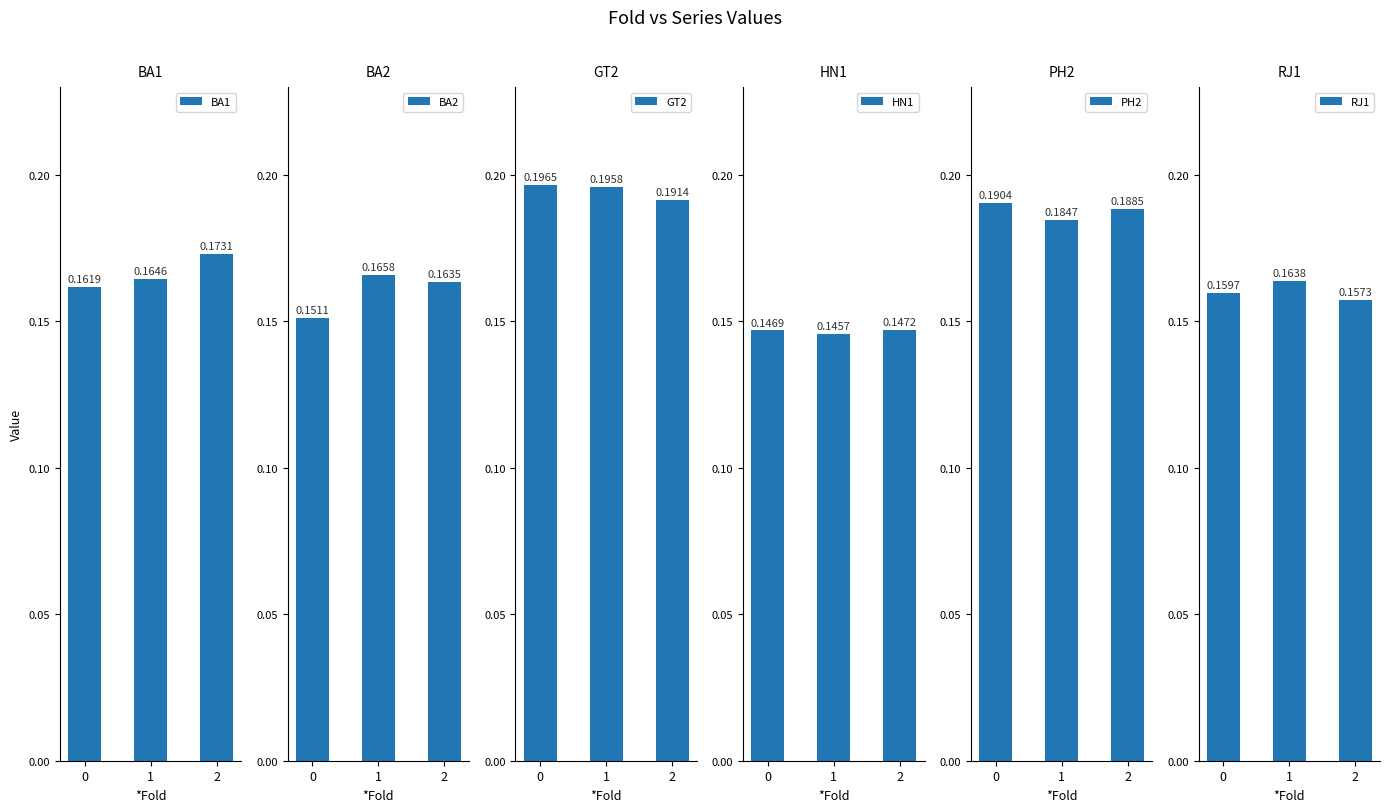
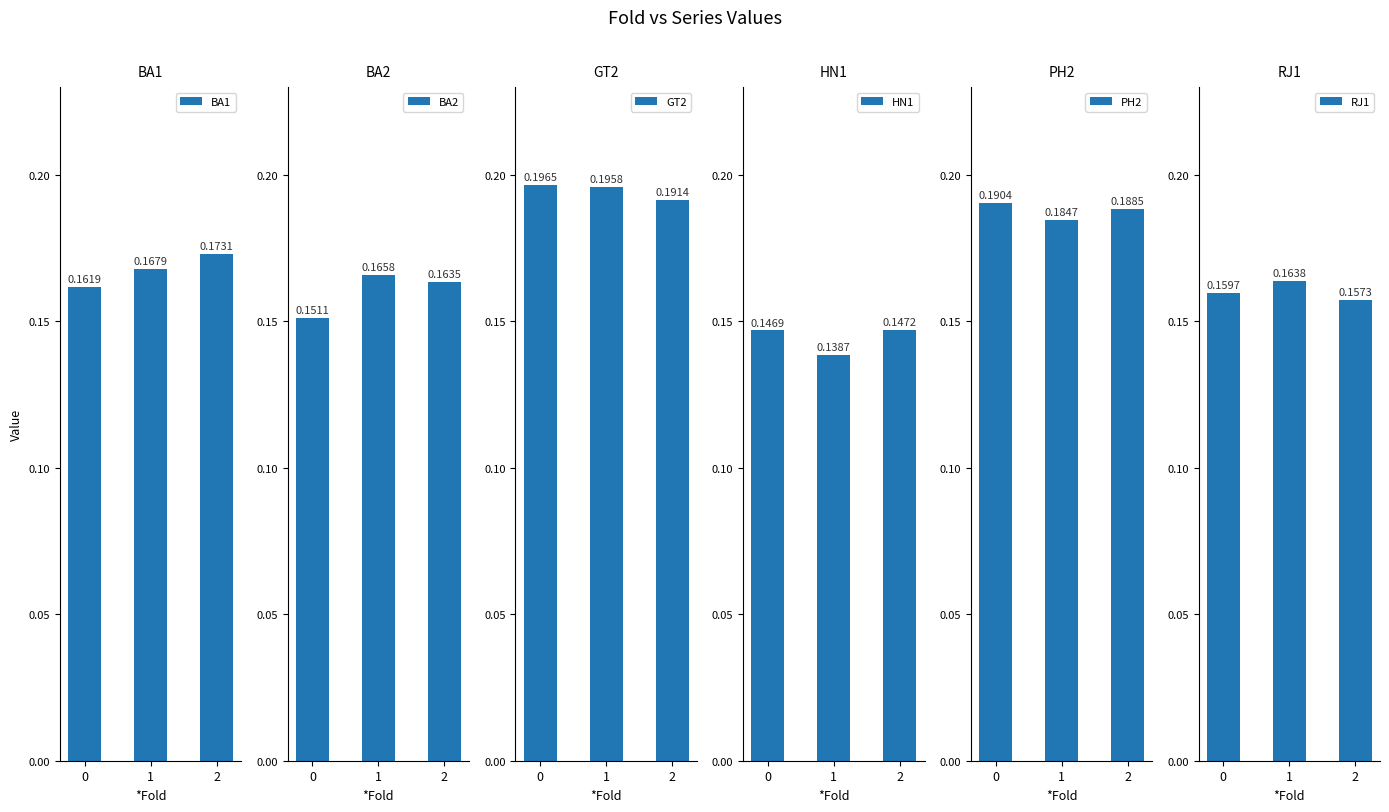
BA1, 1: 0.1646 -> 0.1679
HN1, 1: 0.1457 -> 0.1387
